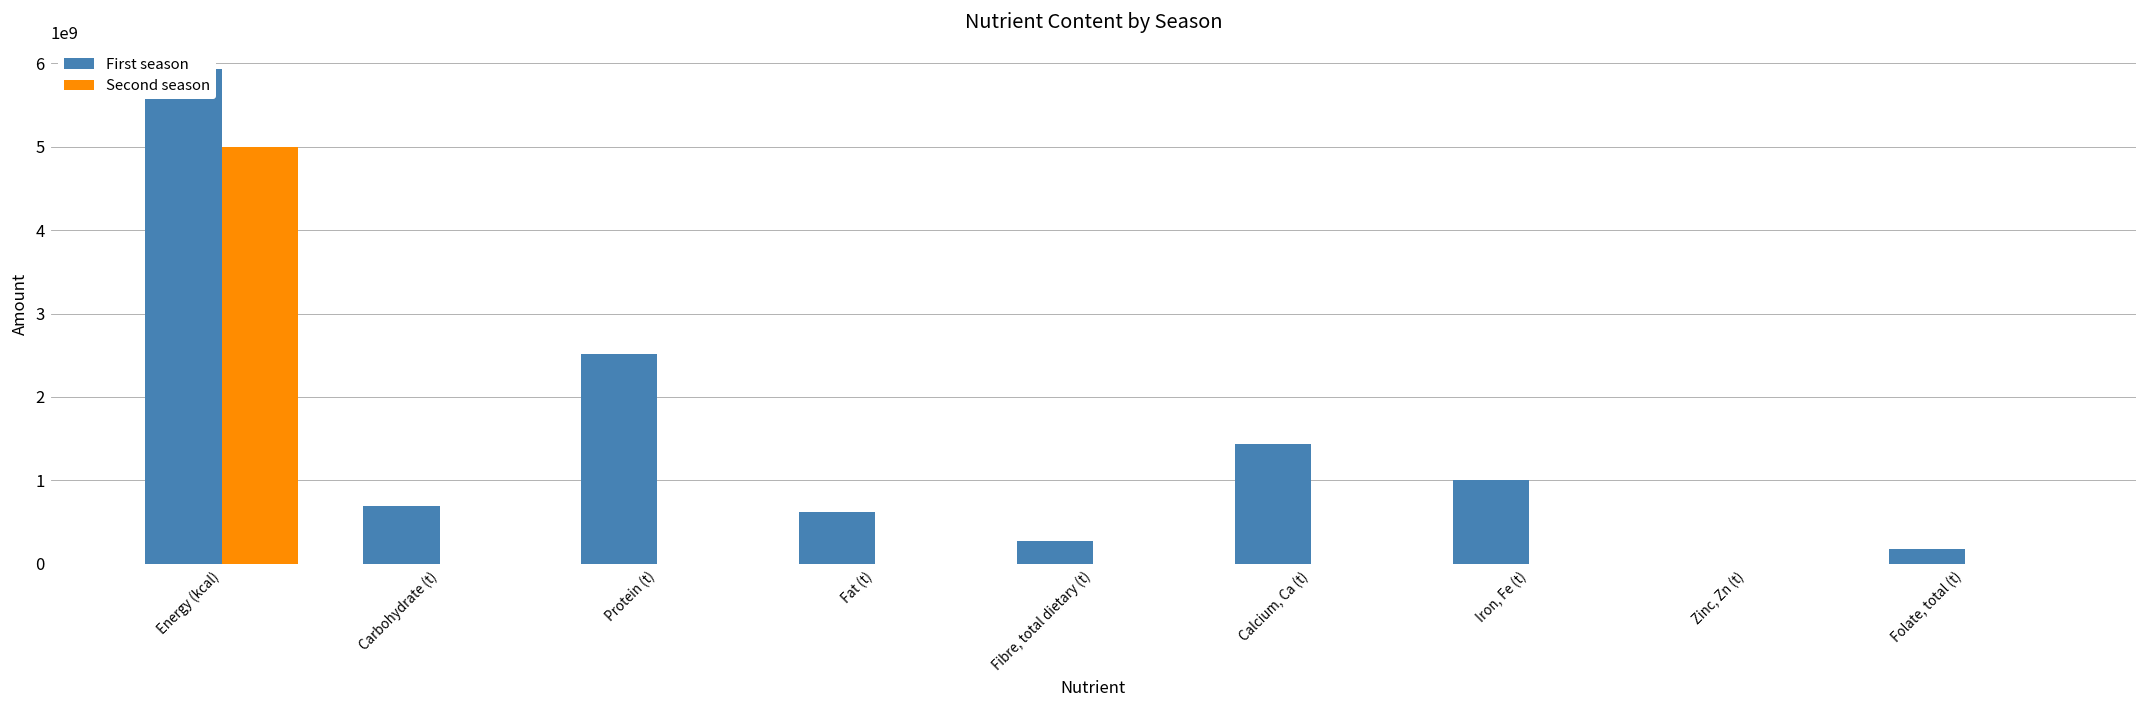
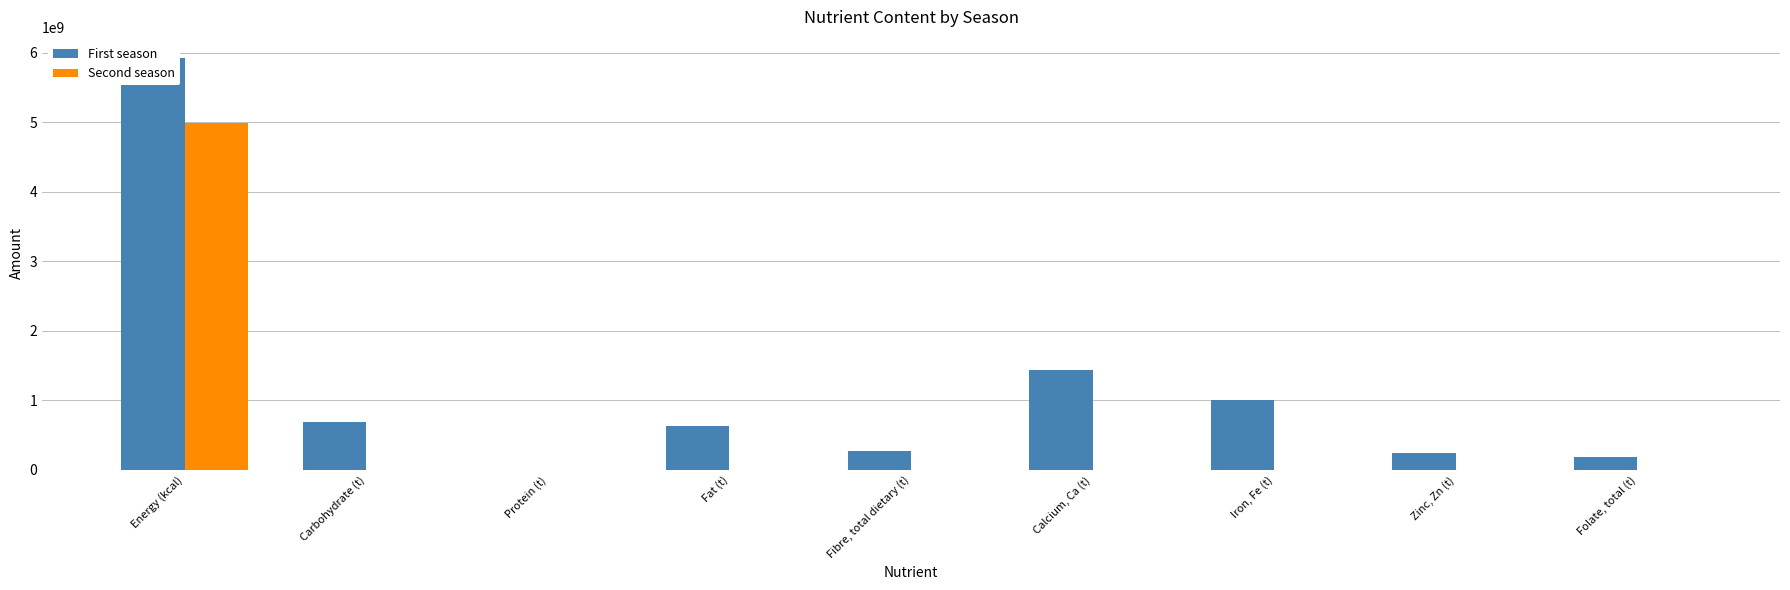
First season, Protein (t): 2500000000 -> 0
First season, Zinc, Zn (t): 0 -> 200000000
